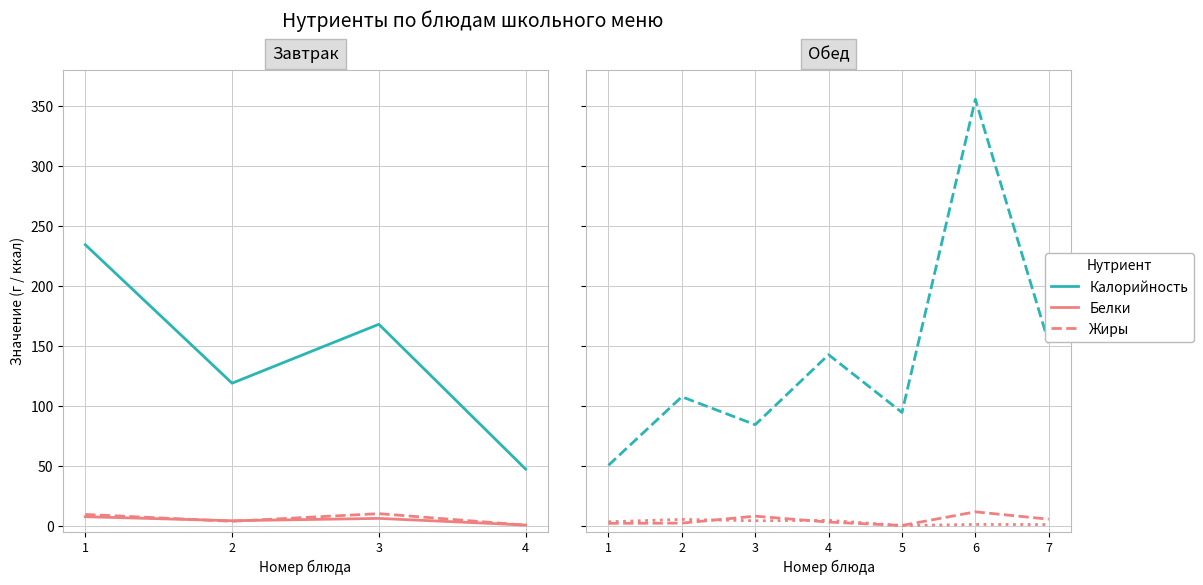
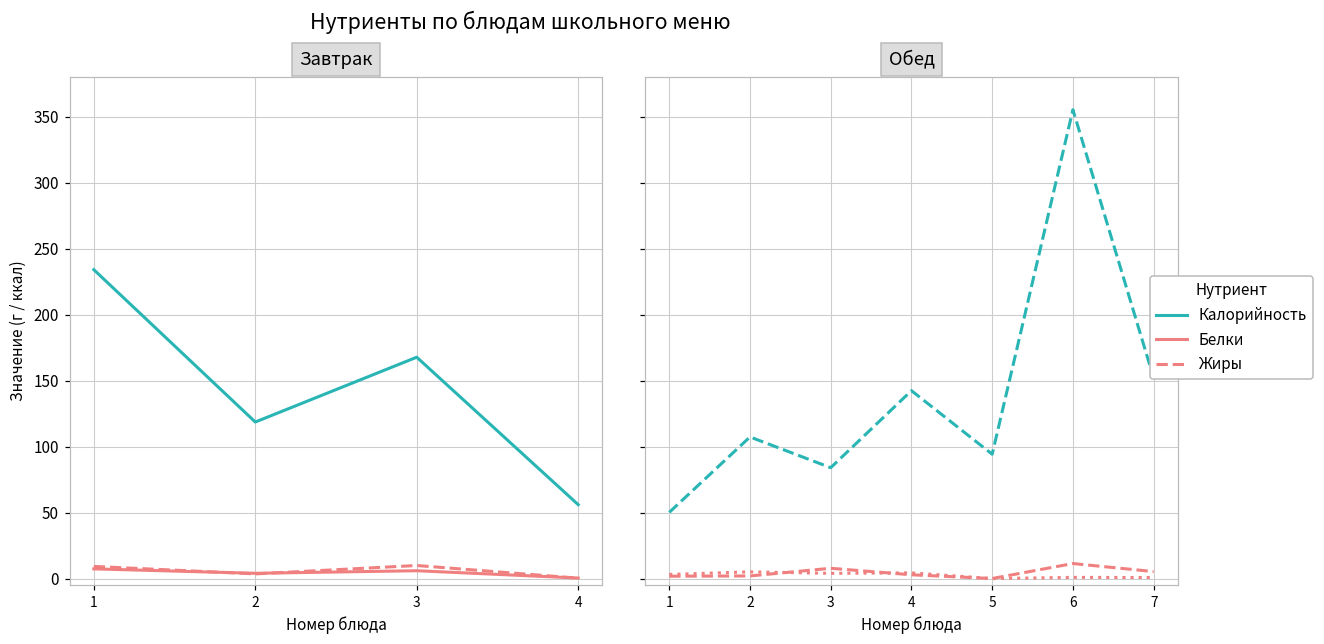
Завтрак, Калорийность, 4: 47 -> 56
